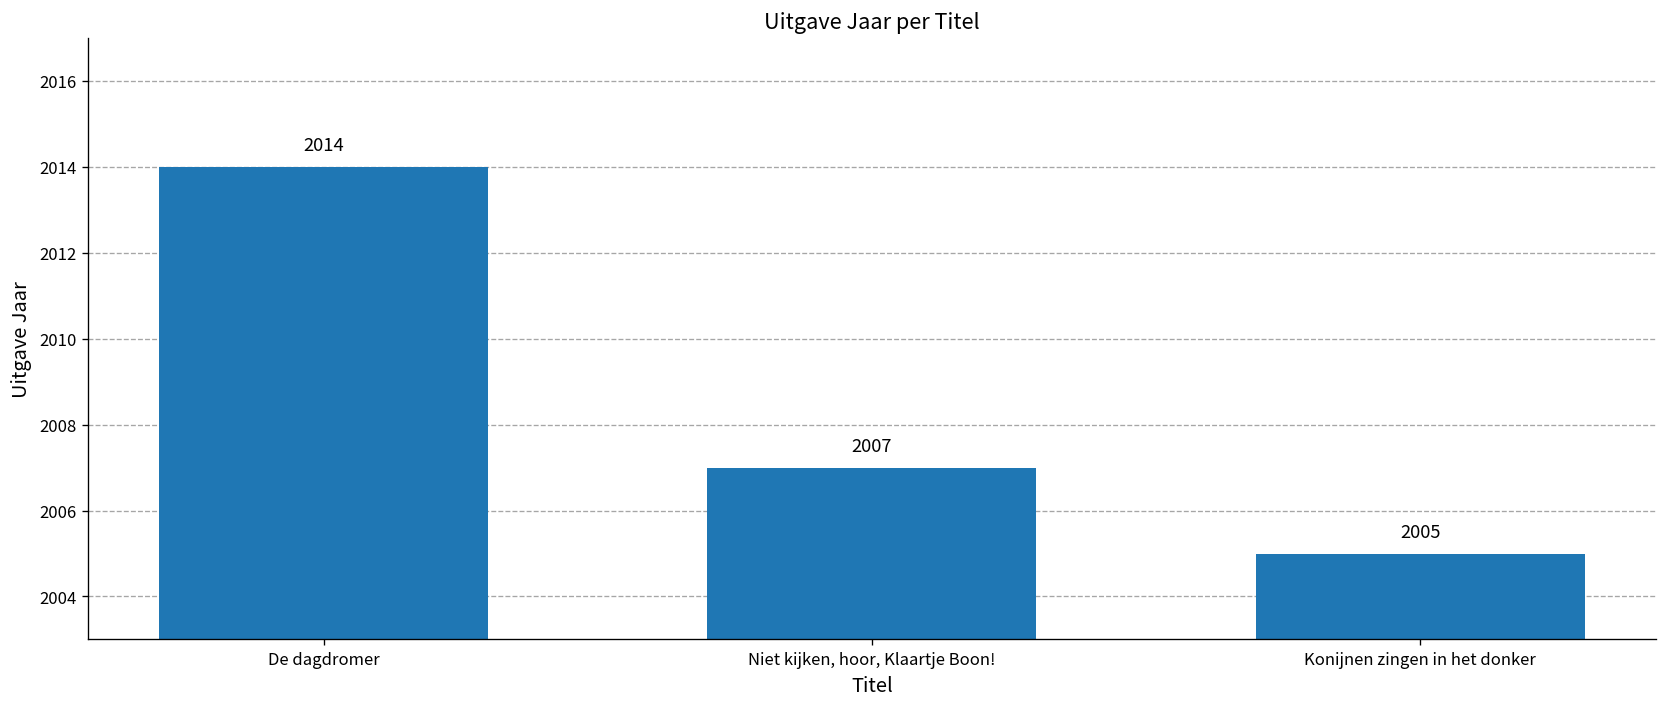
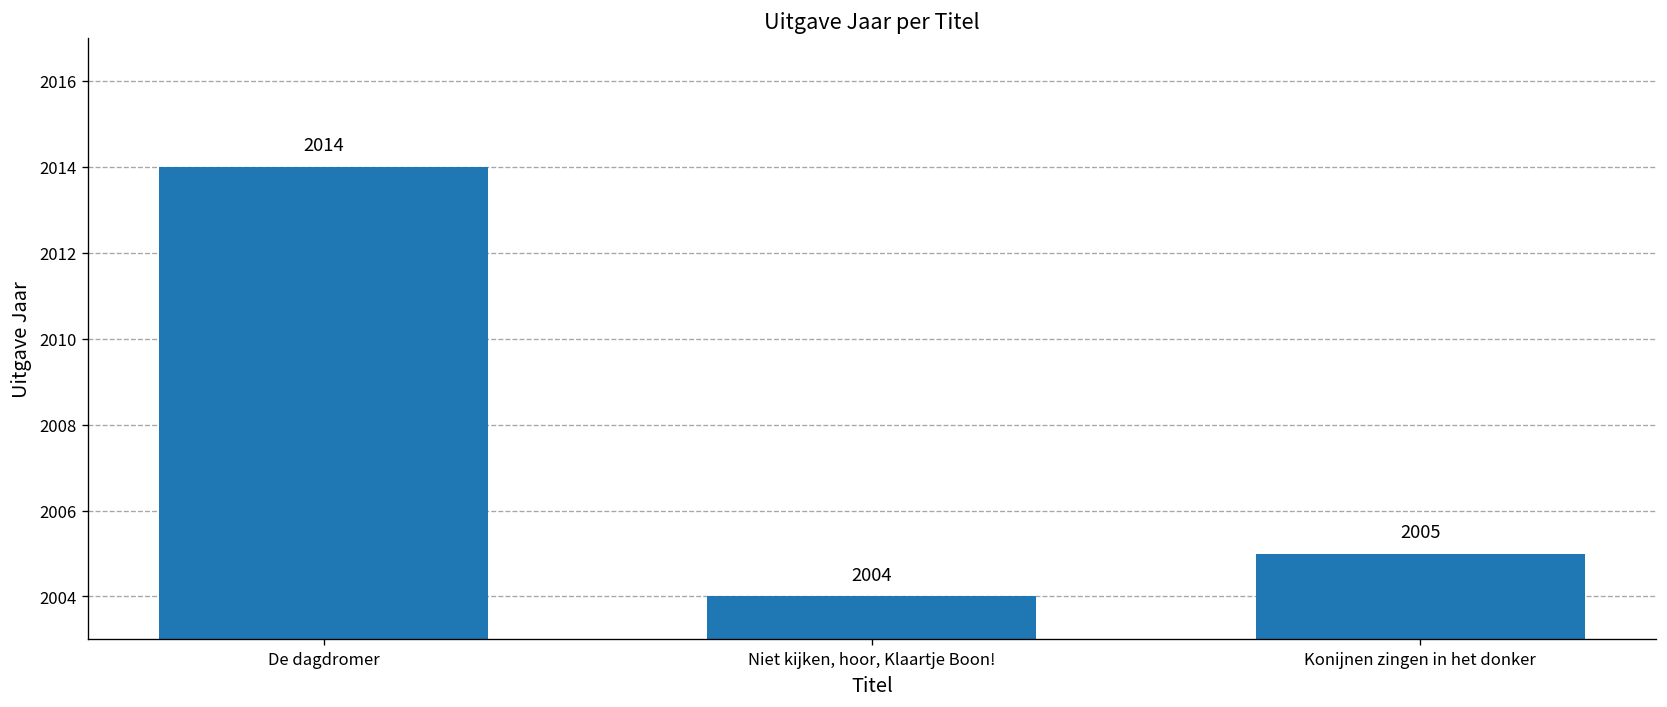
Niet kijken, hoor, Klaartje Boon!: 2007 -> 2004
